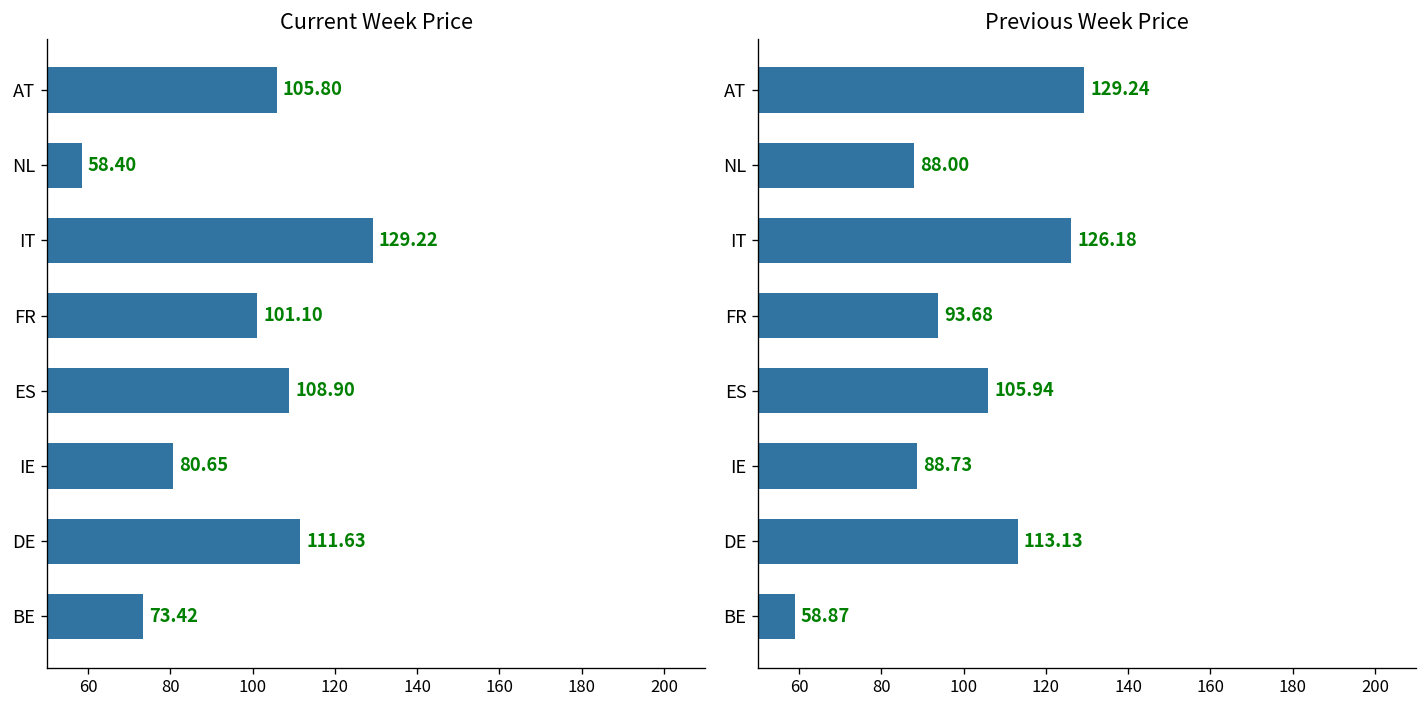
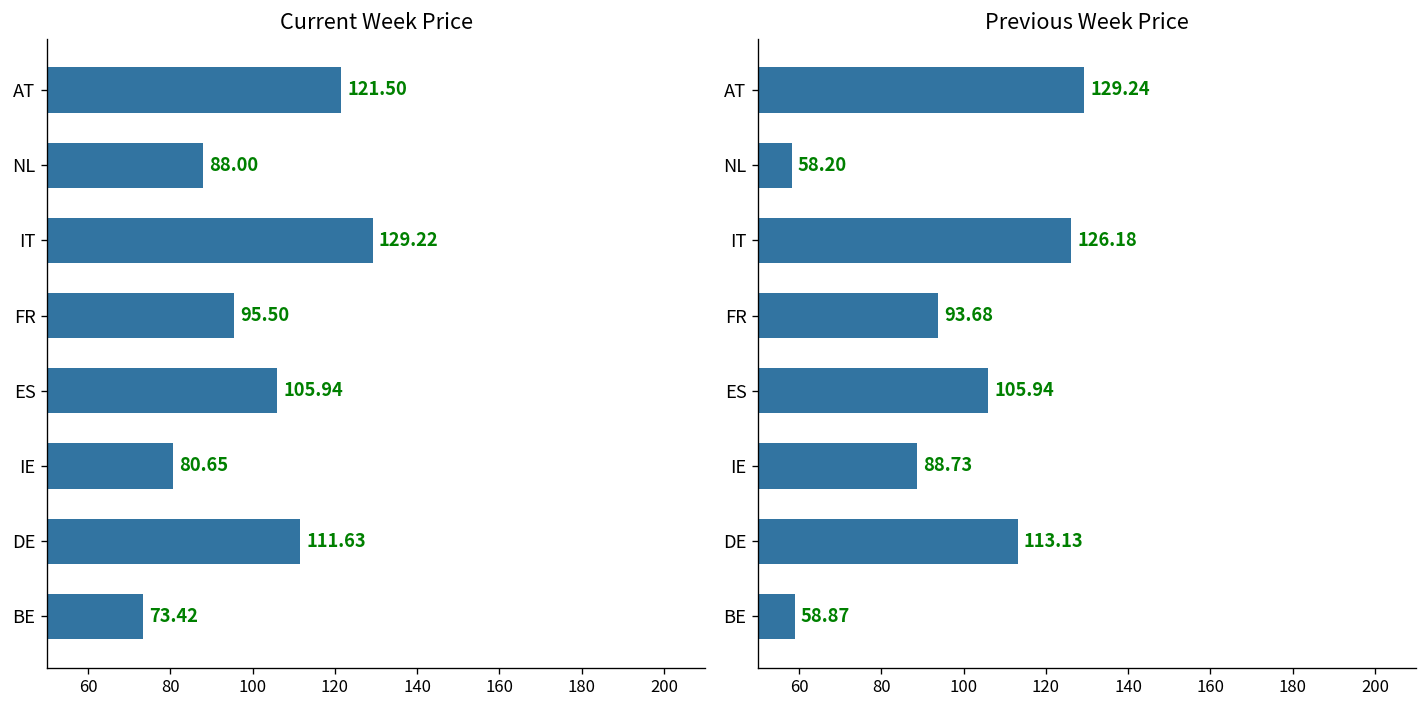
Current Week Price, AT: 105.80 -> 121.50
Current Week Price, NL: 58.40 -> 88.00
Current Week Price, FR: 101.10 -> 95.50
Current Week Price, ES: 108.90 -> 105.94
Previous Week Price, NL: 88.00 -> 58.20
